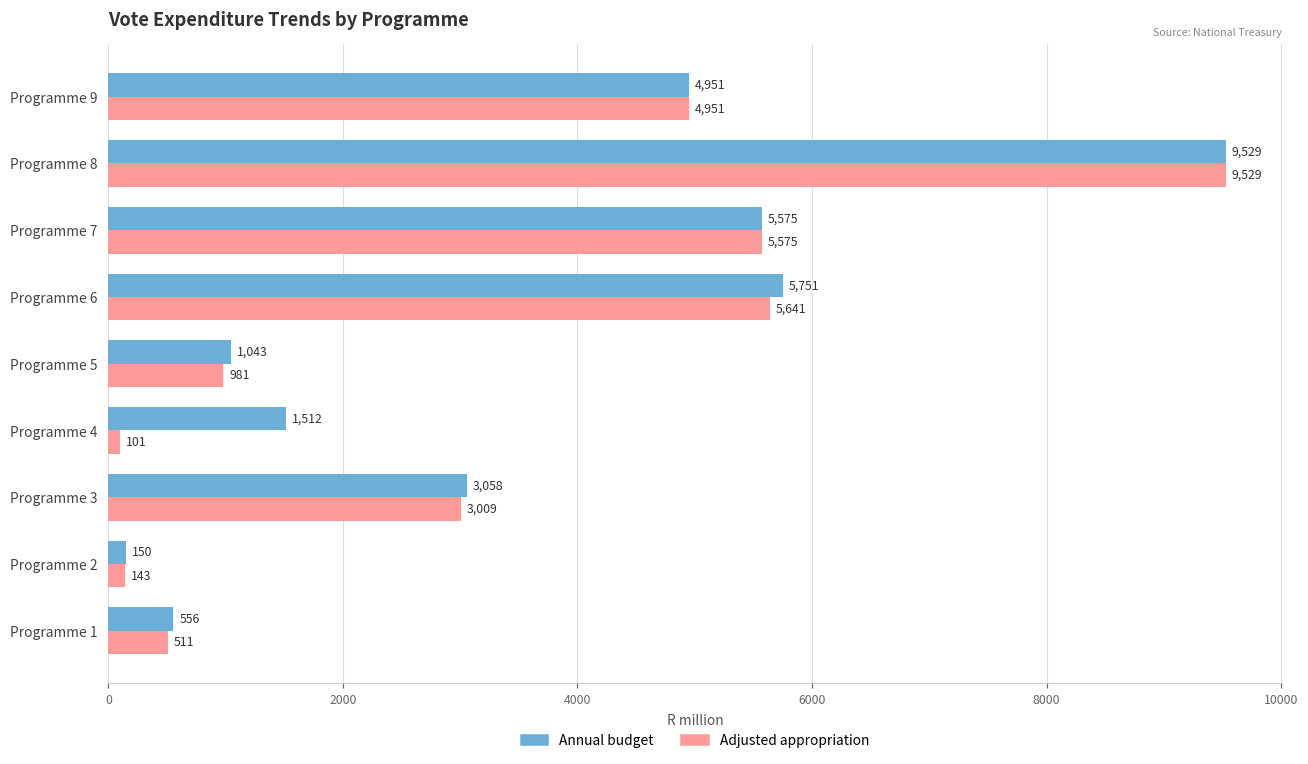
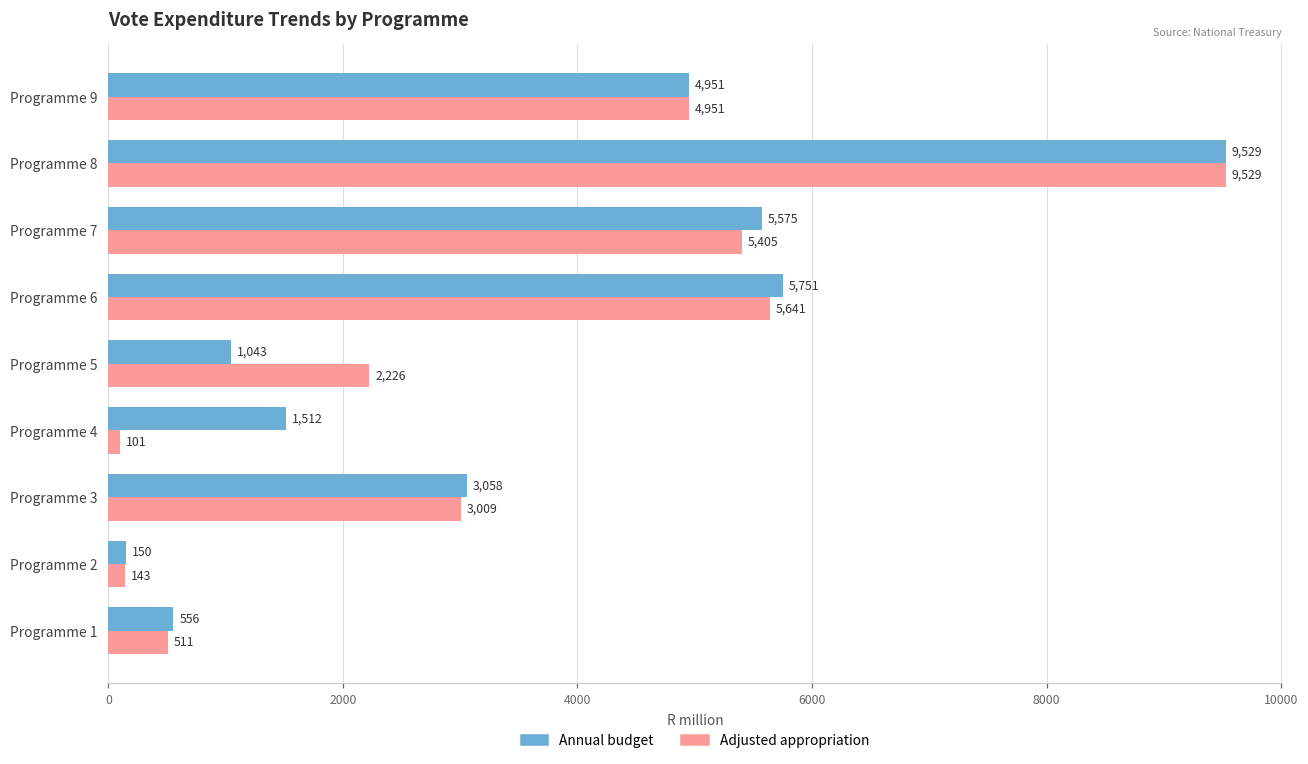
Adjusted appropriation, Programme 7: 5,575 -> 5,405
Adjusted appropriation, Programme 5: 981 -> 2,226
